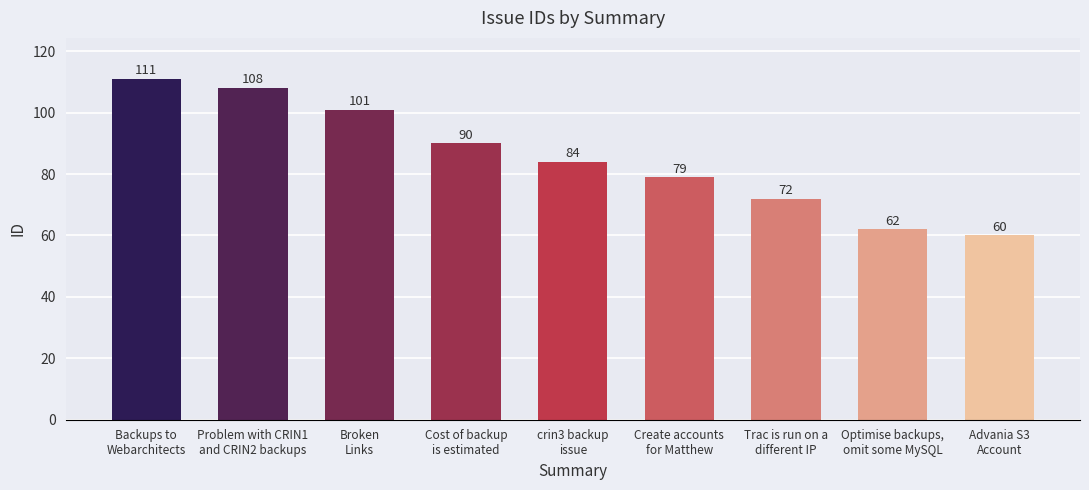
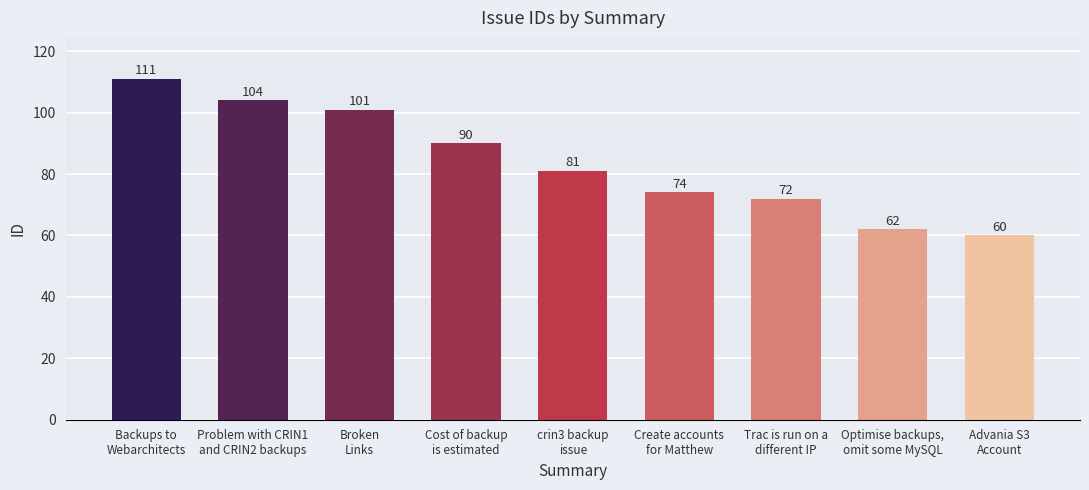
Problem with CRIN1 and CRIN2 backups: 108 -> 104
crin3 backup issue: 84 -> 81
Create accounts for Matthew: 79 -> 74
